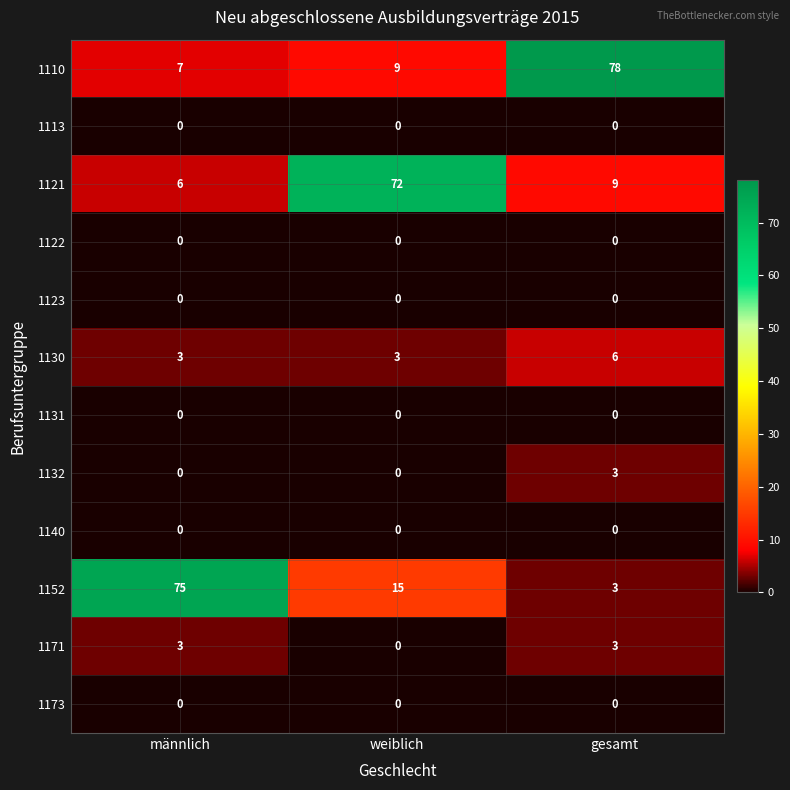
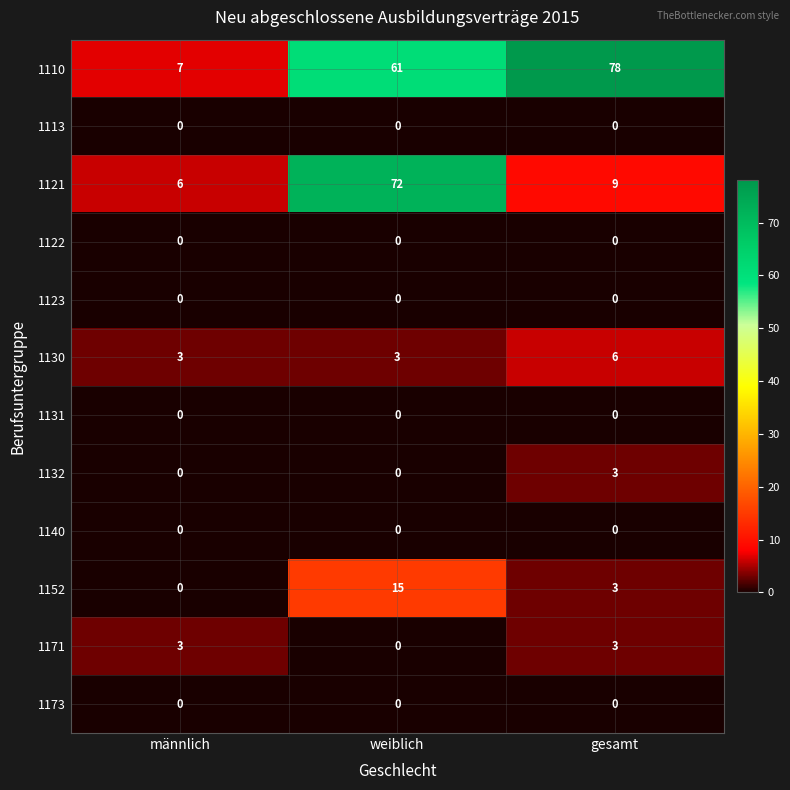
1110, weiblich: 9 -> 61
1152, männlich: 75 -> 0
